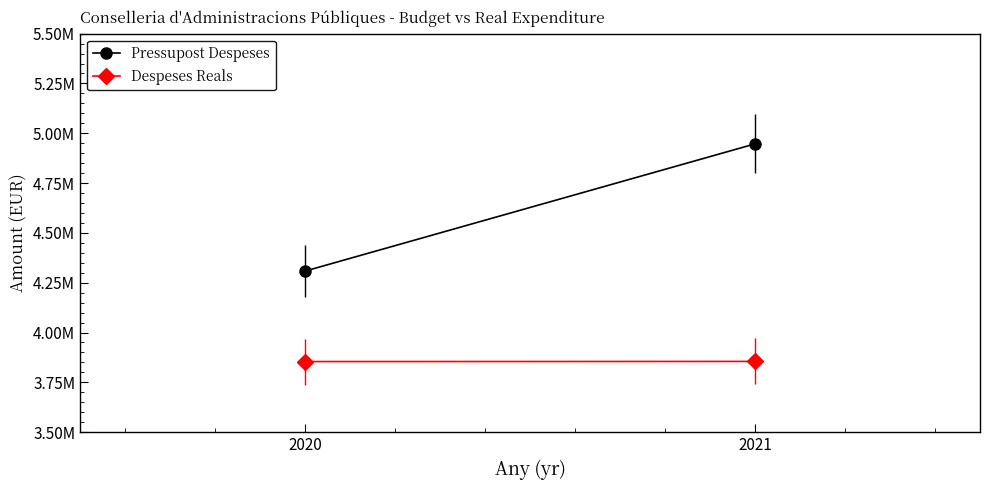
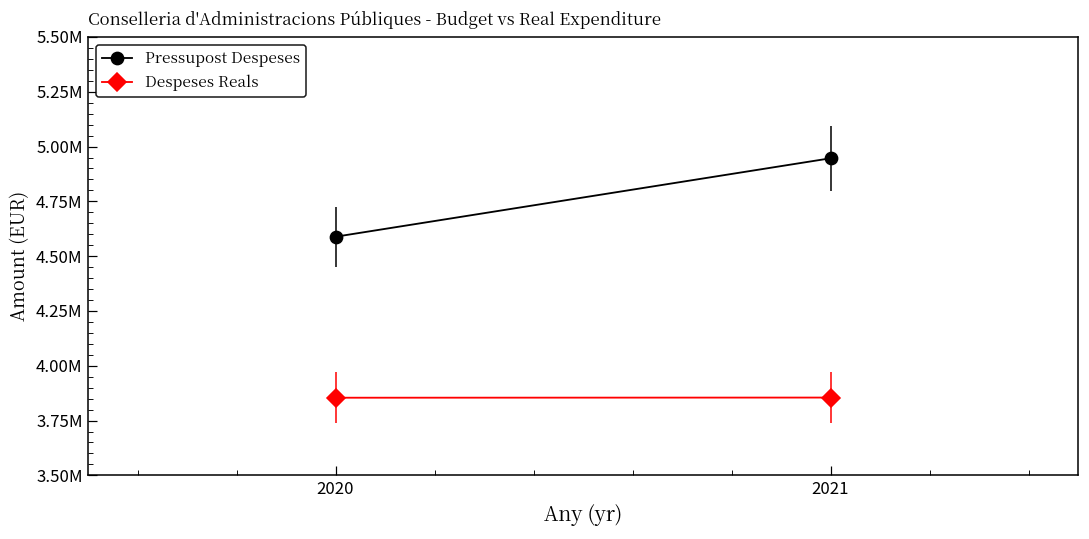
Pressupost Despeses, 2020: 4310000 -> 4590000
